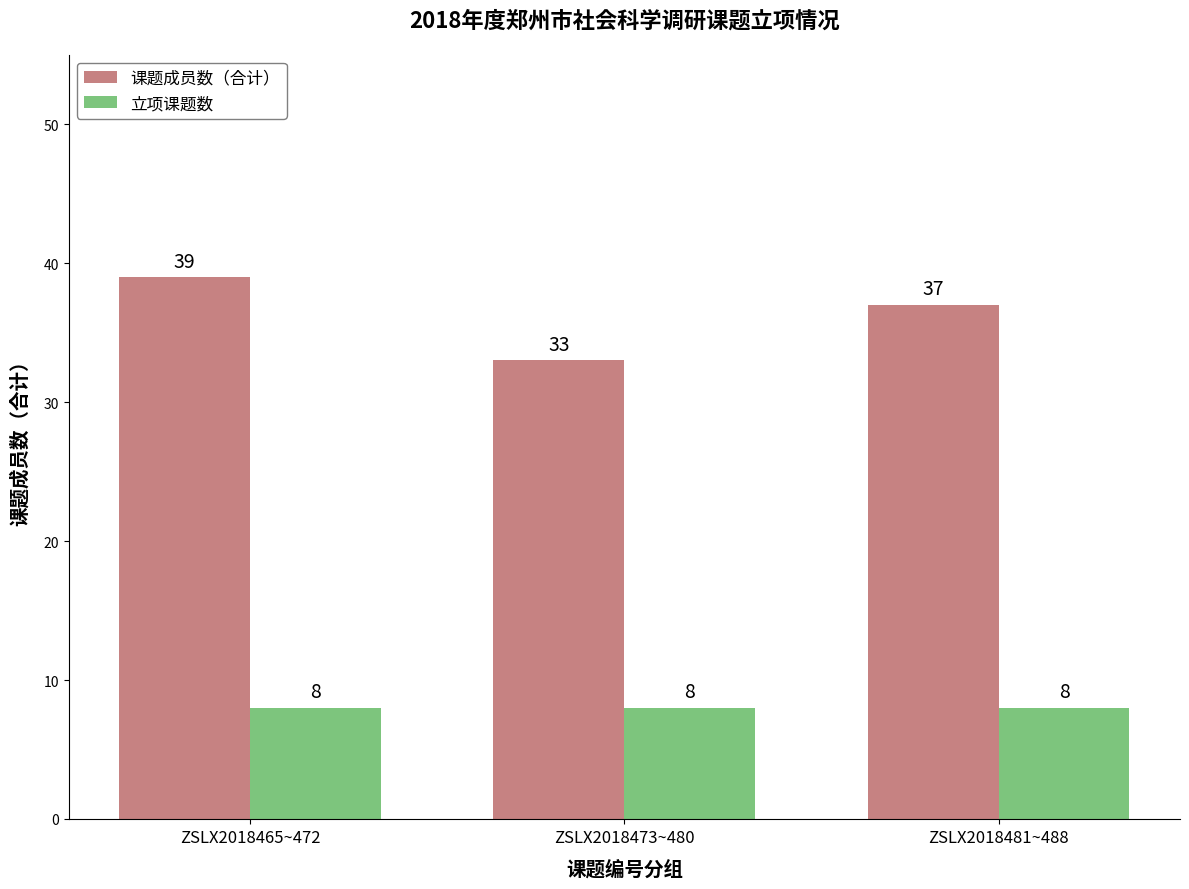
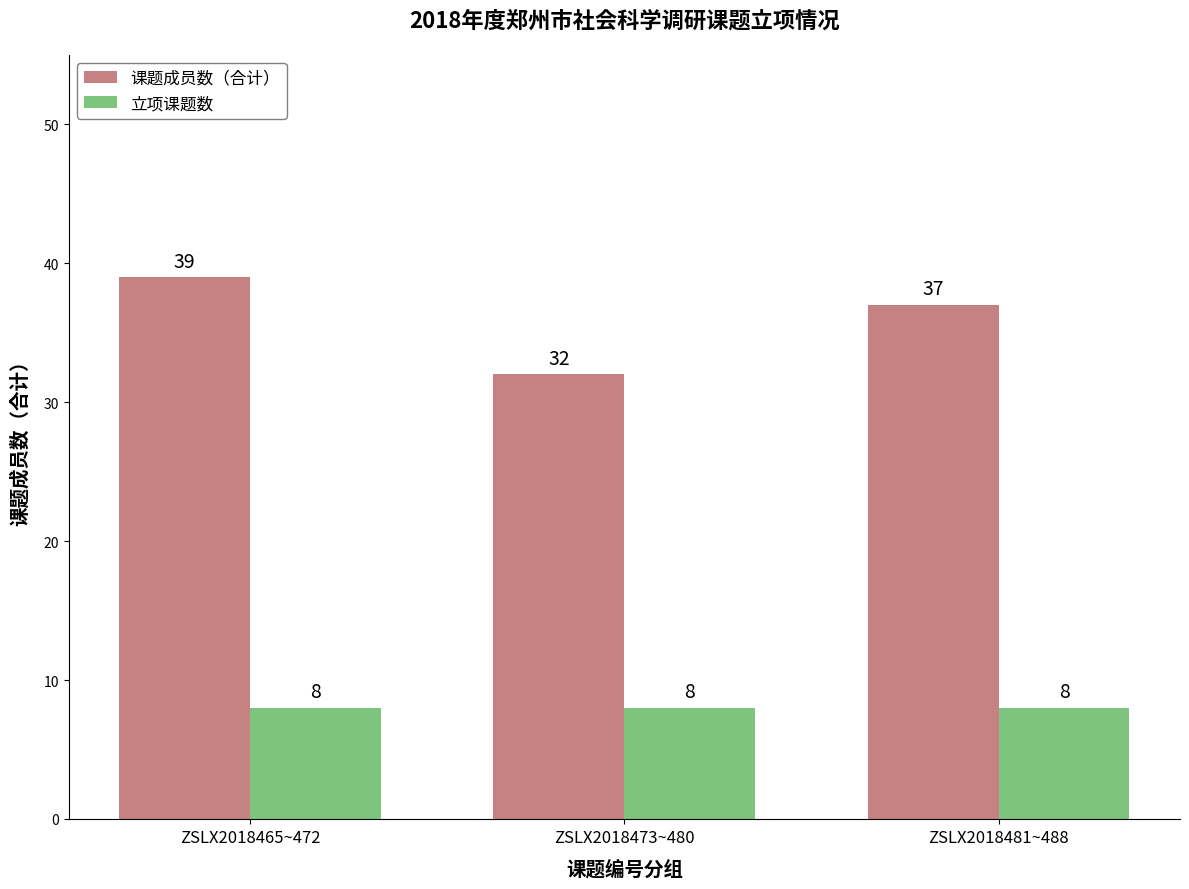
课题成员数（合计）, ZSLX2018473~480: 33 -> 32
